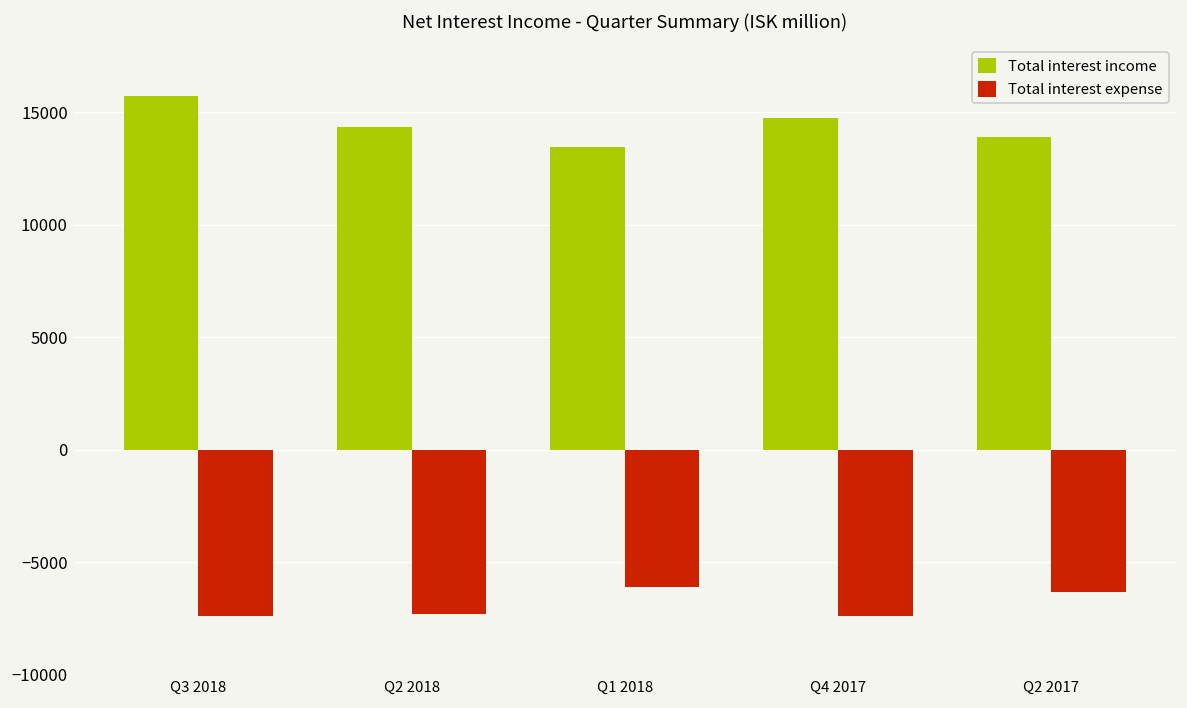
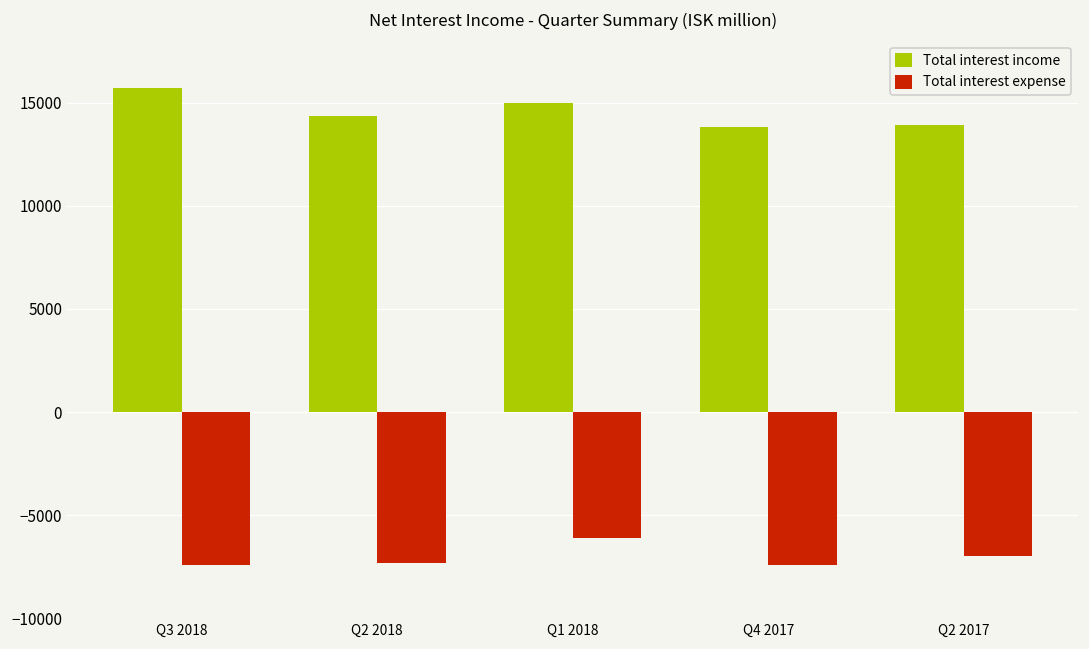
Total interest income, Q1 2018: 13500 -> 15000
Total interest income, Q4 2017: 14700 -> 13800
Total interest expense, Q2 2017: -6300 -> -7000
